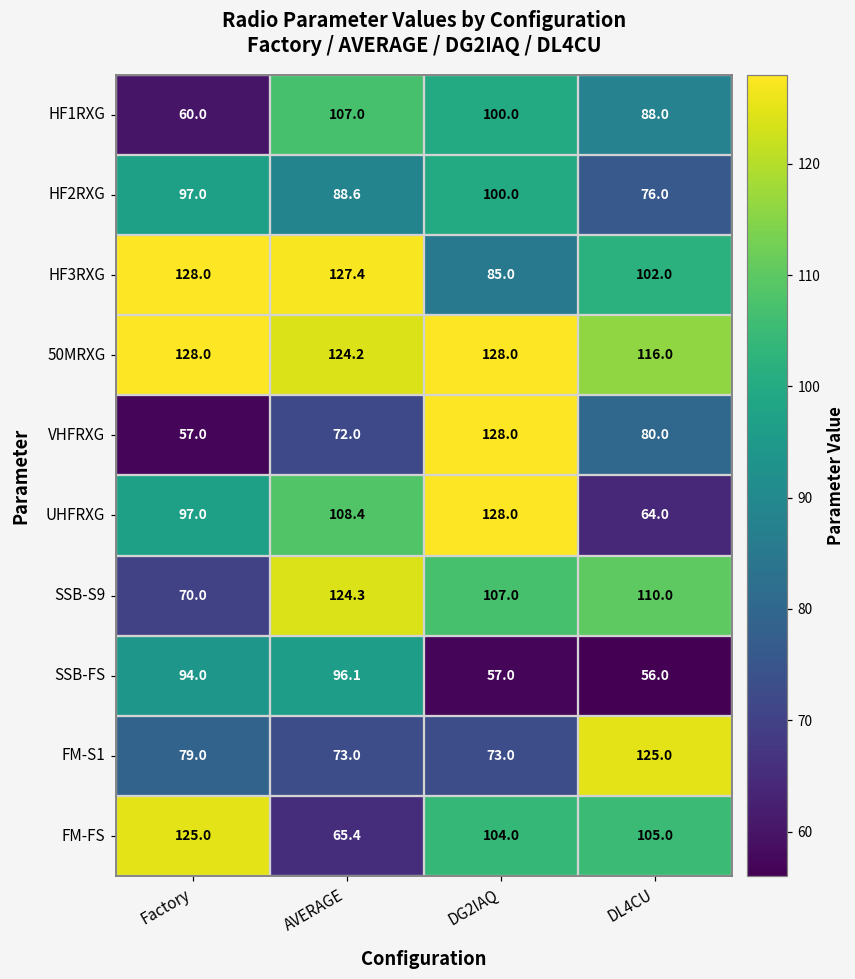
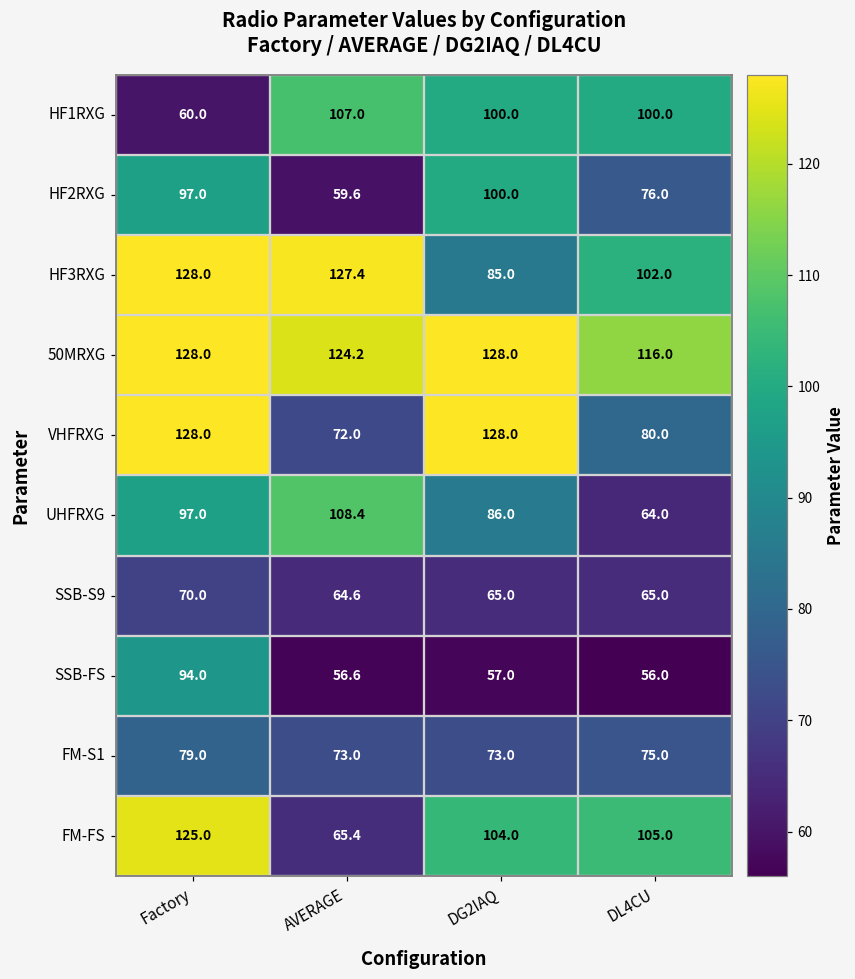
HF1RXG, DL4CU: 88.0 -> 100.0
HF2RXG, AVERAGE: 88.6 -> 59.6
VHFRXG, Factory: 57.0 -> 128.0
UHFRXG, DG2IAQ: 128.0 -> 86.0
SSB-S9, AVERAGE: 124.3 -> 64.6
SSB-S9, DG2IAQ: 107.0 -> 65.0
SSB-S9, DL4CU: 110.0 -> 65.0
SSB-FS, AVERAGE: 96.1 -> 56.6
FM-S1, DL4CU: 125.0 -> 75.0
